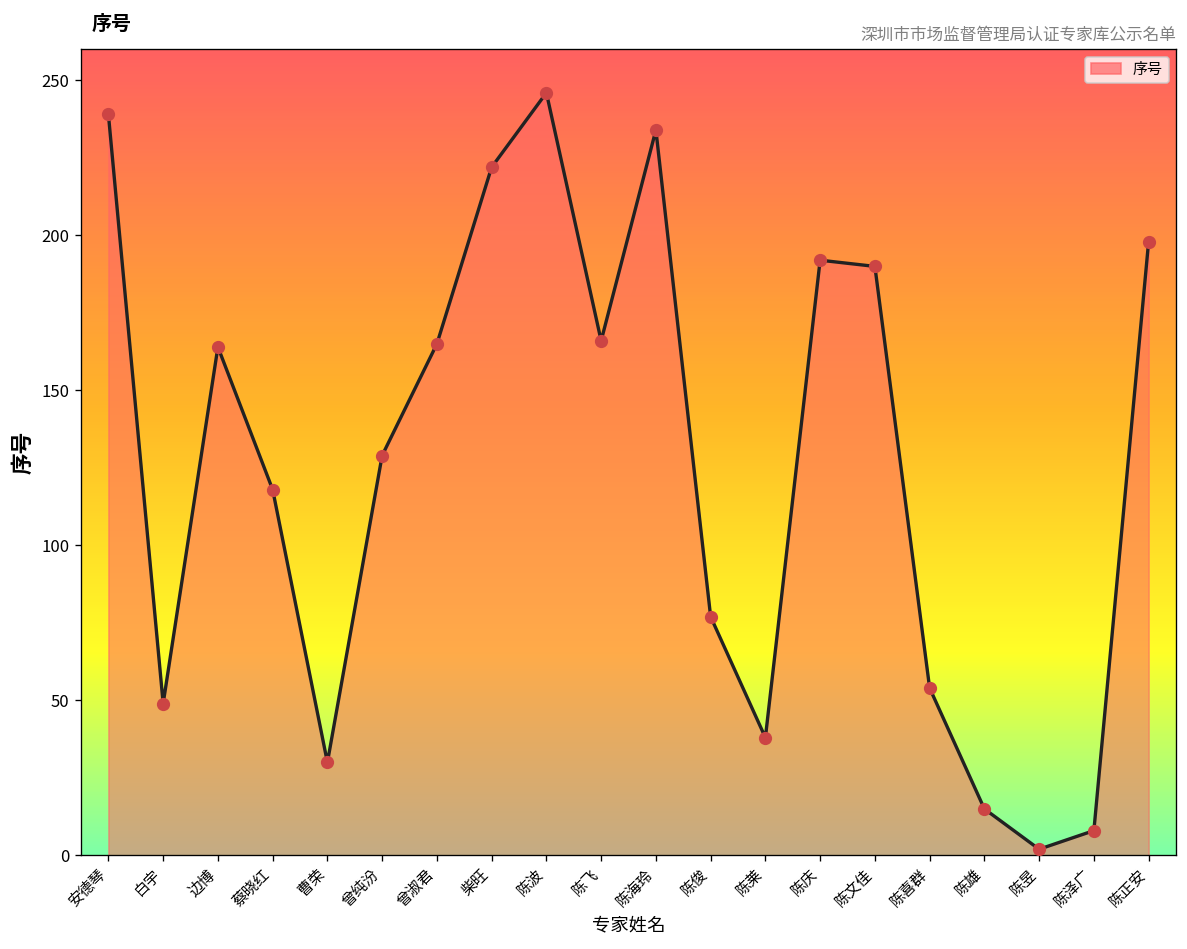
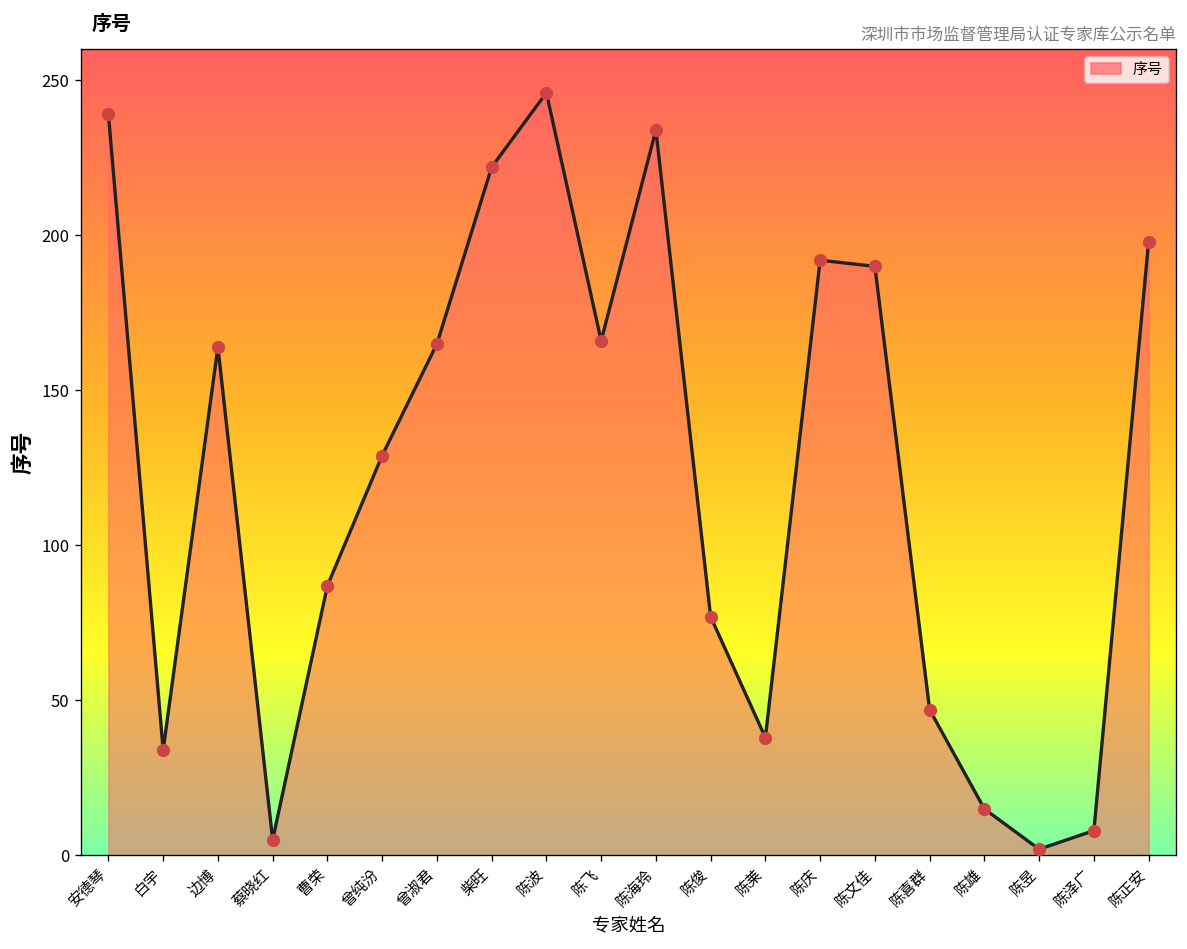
白宇: 49 -> 34
蔡晓红: 118 -> 5
曹荣: 30 -> 87
陈喜群: 54 -> 47
